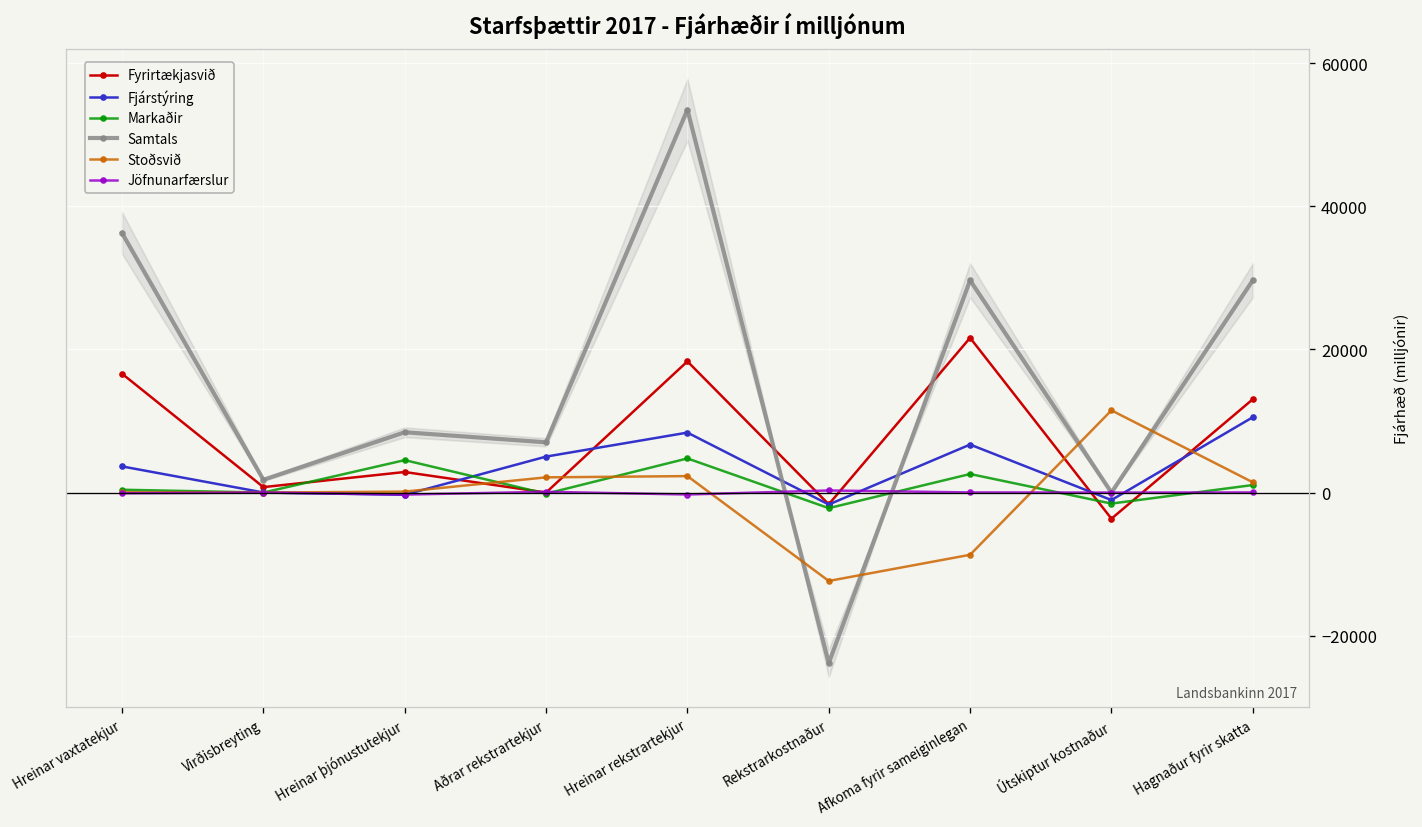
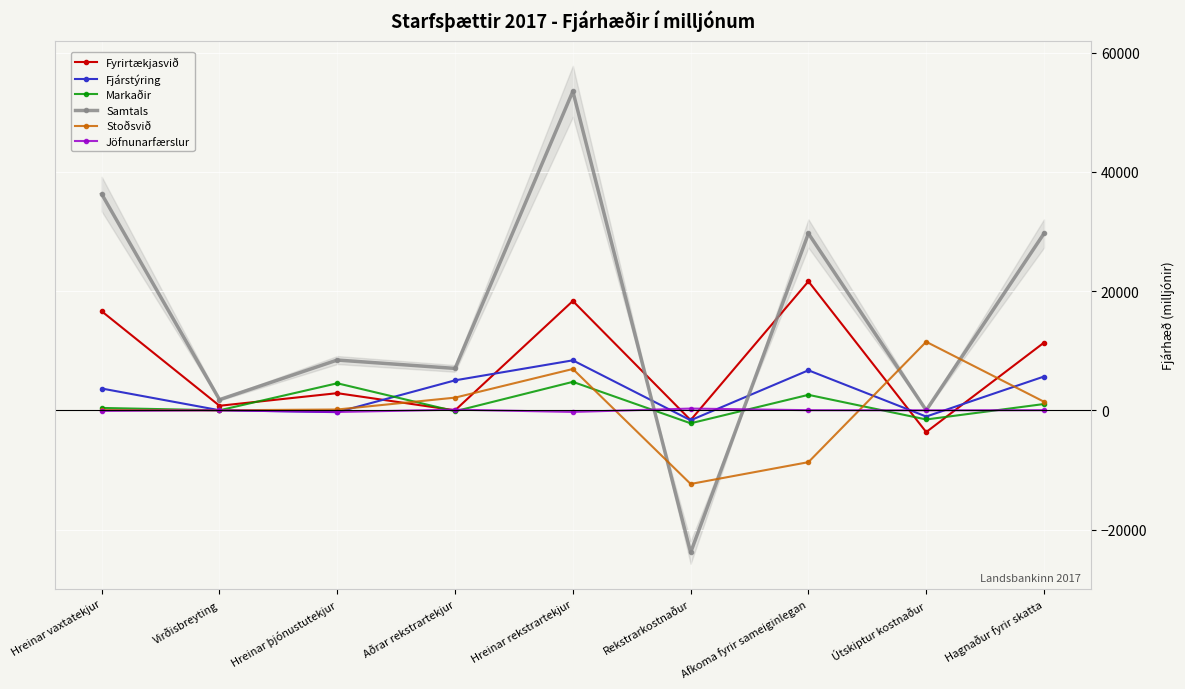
Stoðsvið, Hreinar rekstrartekjur: 2000 -> 7000
Fyrirtækjasvið, Hagnaður fyrir skatta: 13000 -> 11000
Fjárstýring, Hagnaður fyrir skatta: 11000 -> 6000
